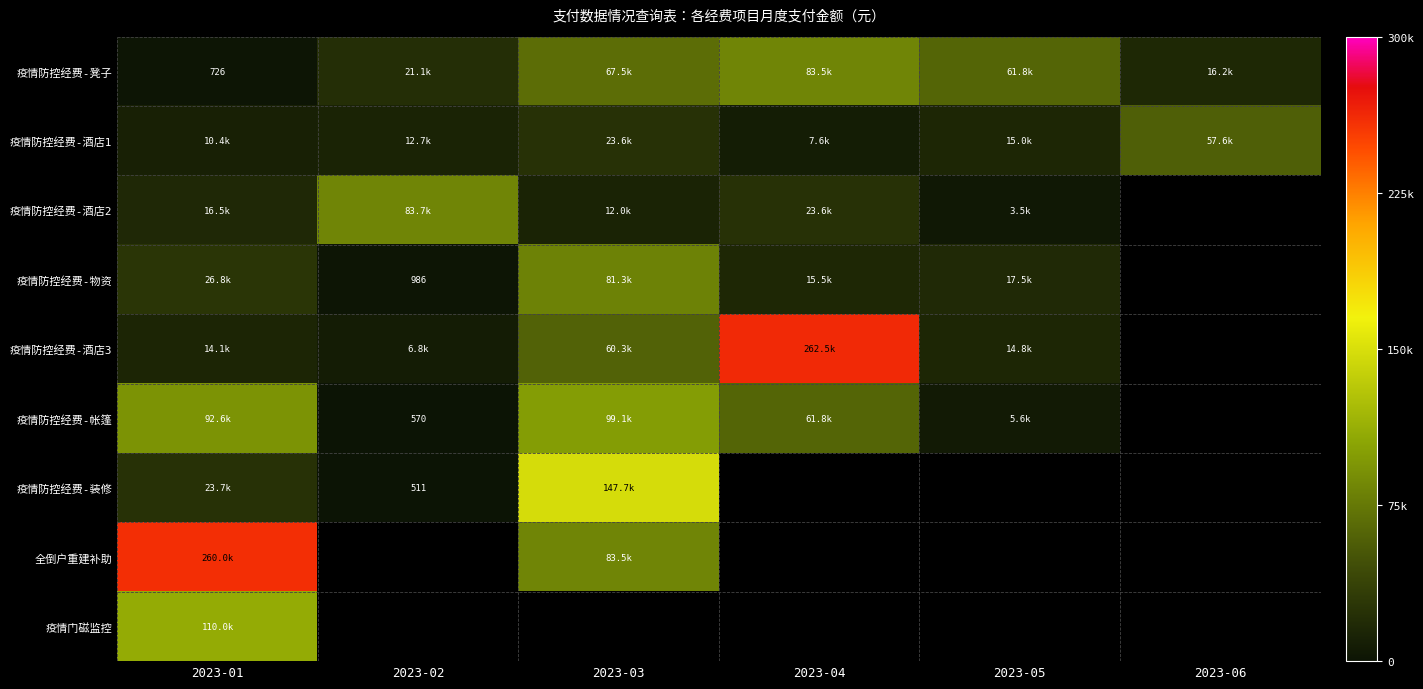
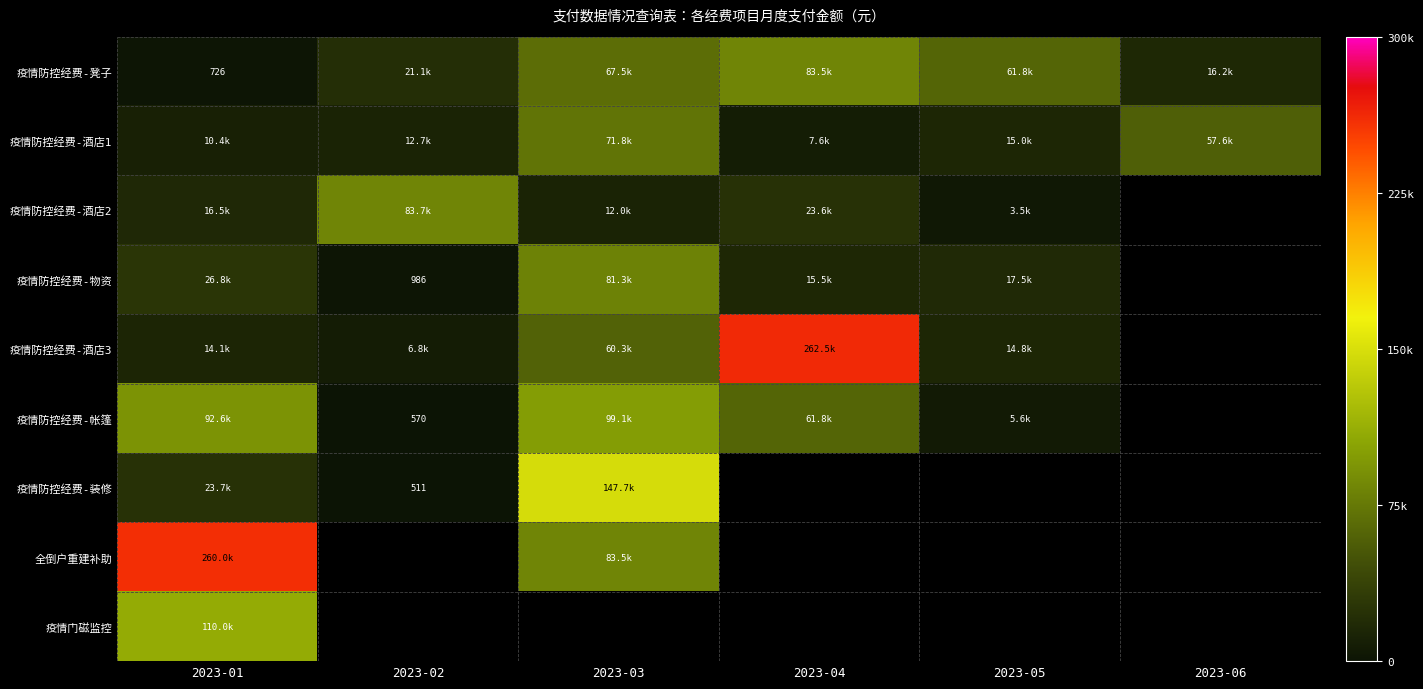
疫情防控经费-酒店1, 2023-03: 23.6k -> 71.8k
